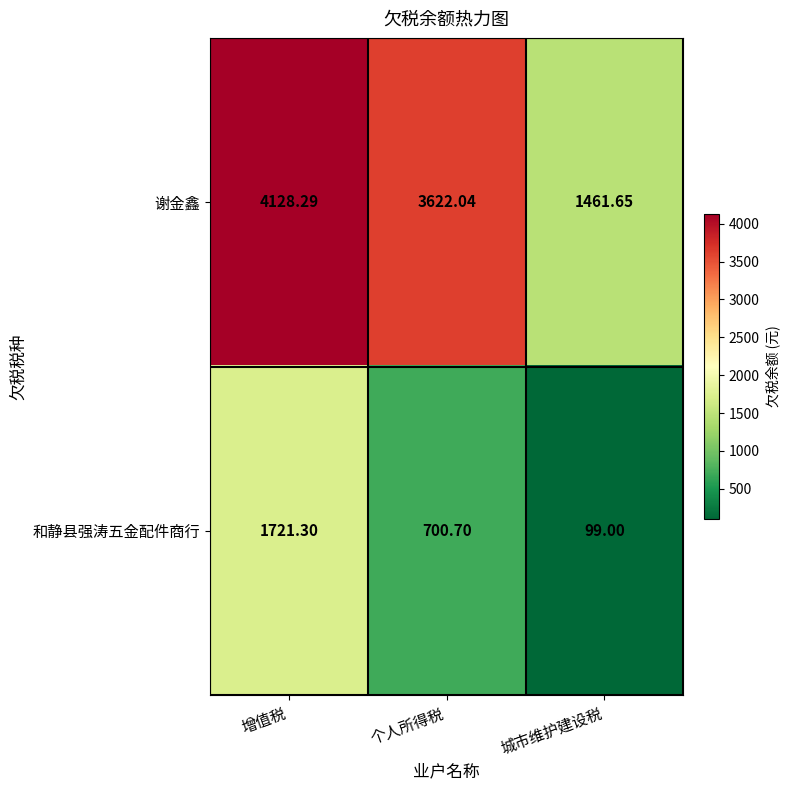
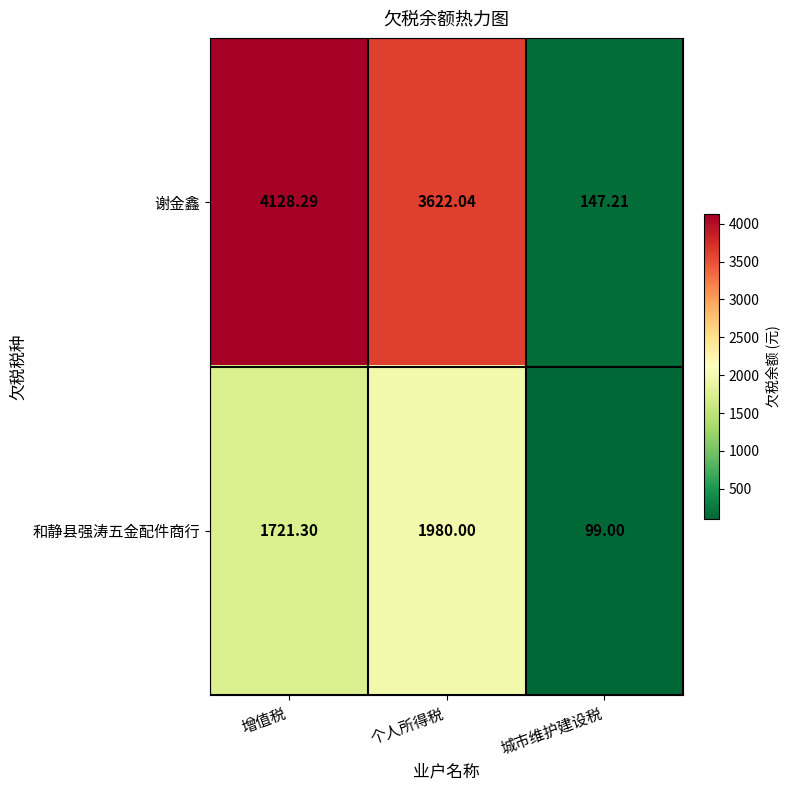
谢金鑫, 城市维护建设税: 1461.65 -> 147.21
和静县强涛五金配件商行, 个人所得税: 700.70 -> 1980.00
